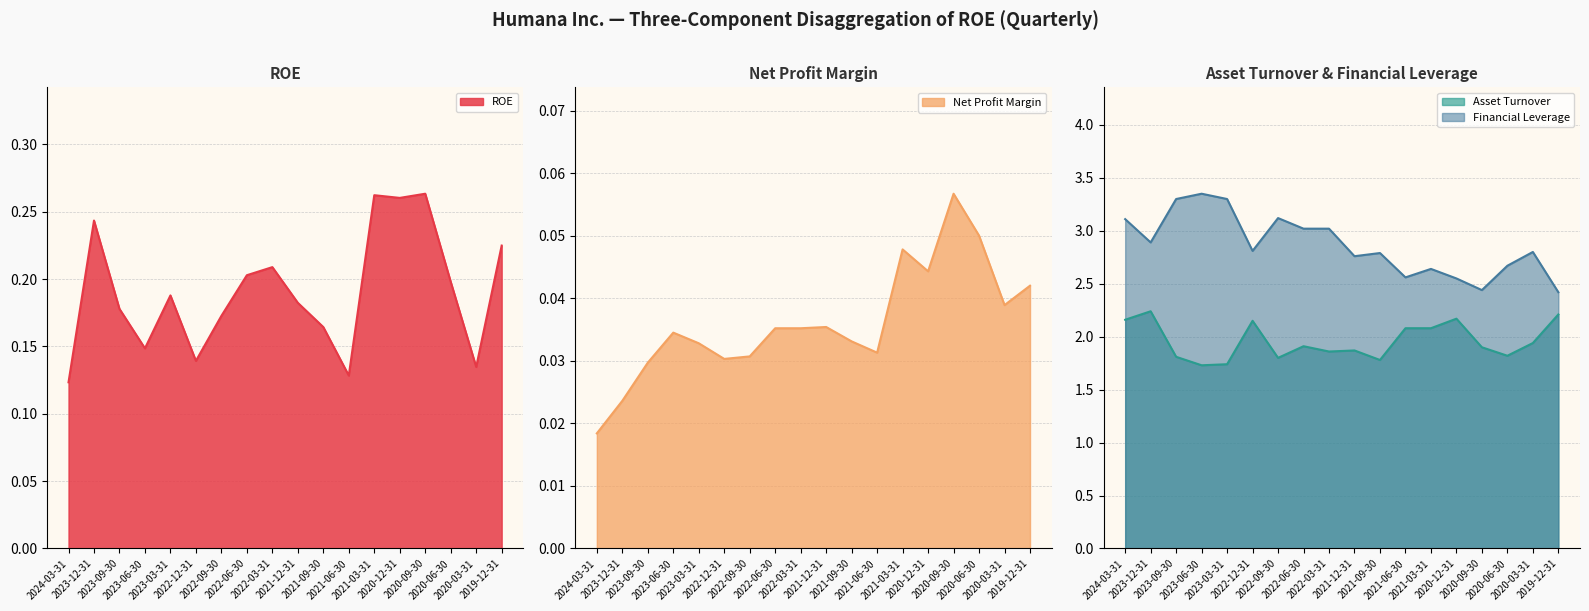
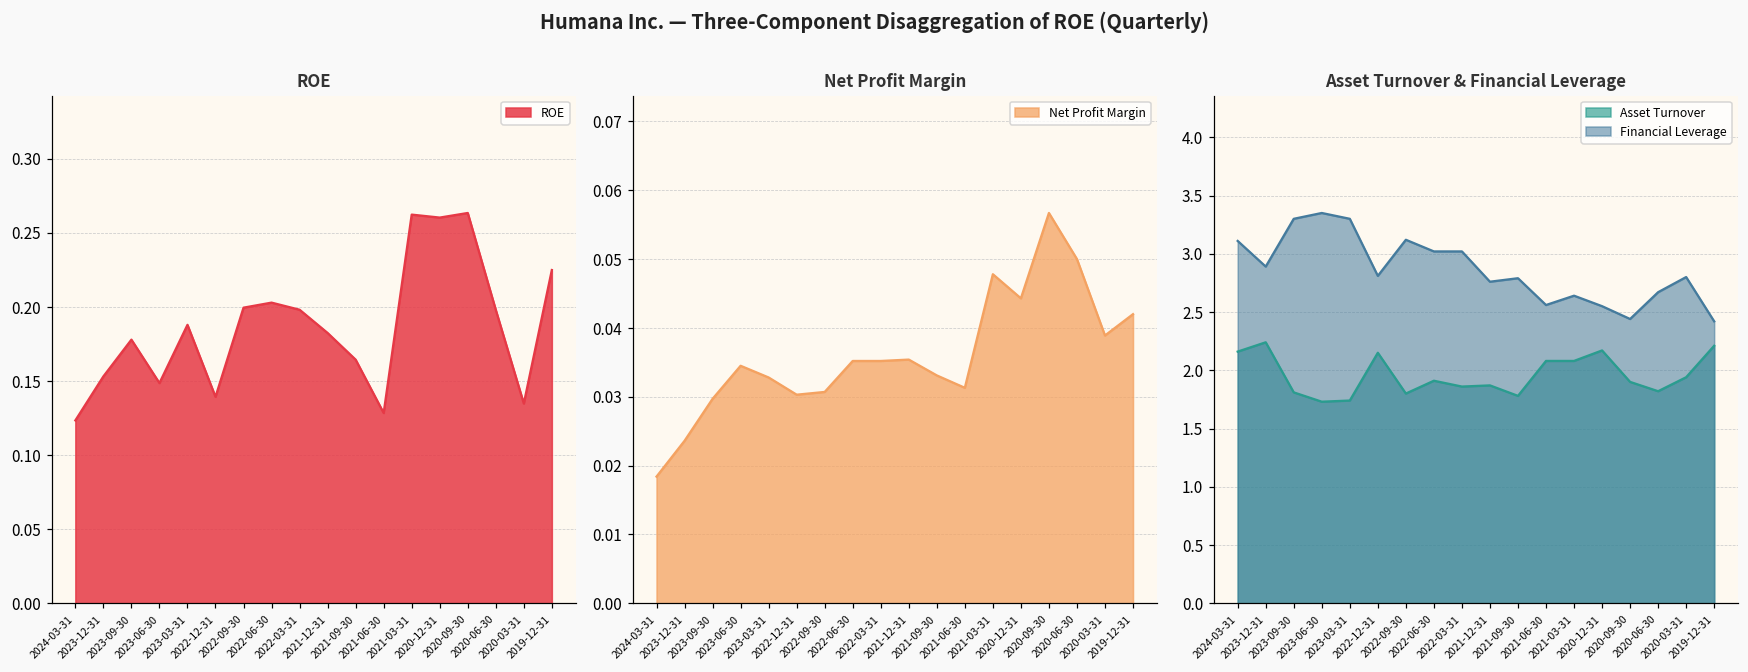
ROE, 2023-12-31: 0.244 -> 0.153
ROE, 2022-09-30: 0.173 -> 0.200
ROE, 2022-03-31: 0.209 -> 0.198
